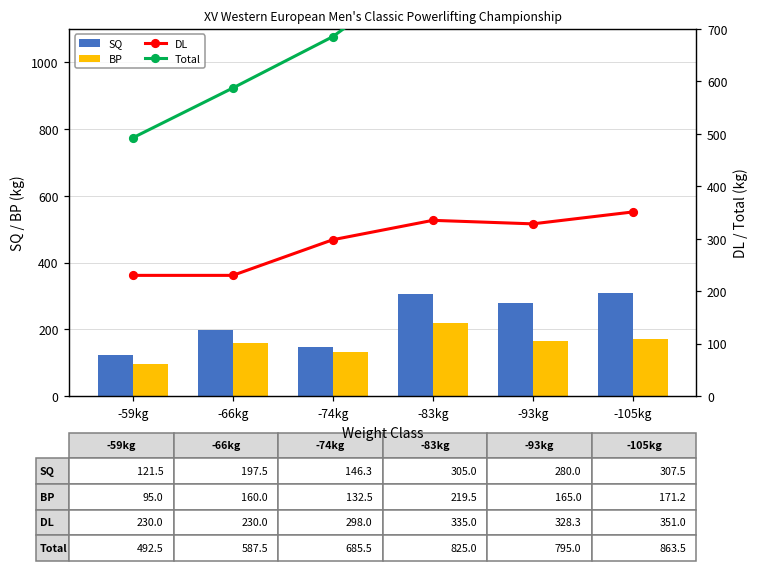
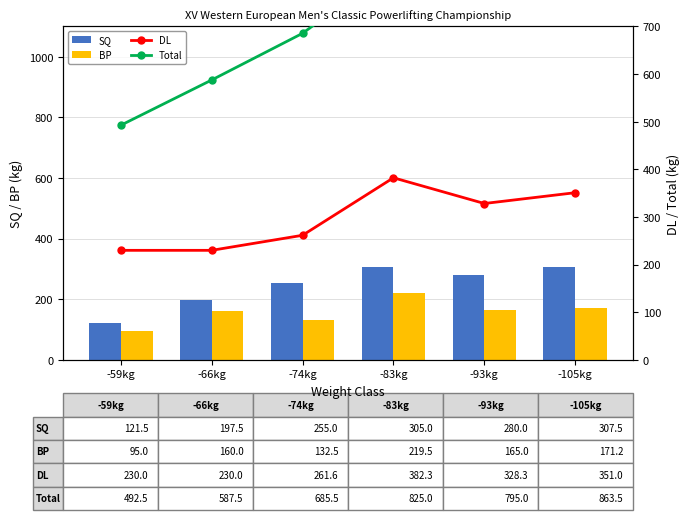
SQ, -74kg: 146.3 -> 255.0
DL, -74kg: 298.0 -> 261.6
DL, -83kg: 335.0 -> 382.3
